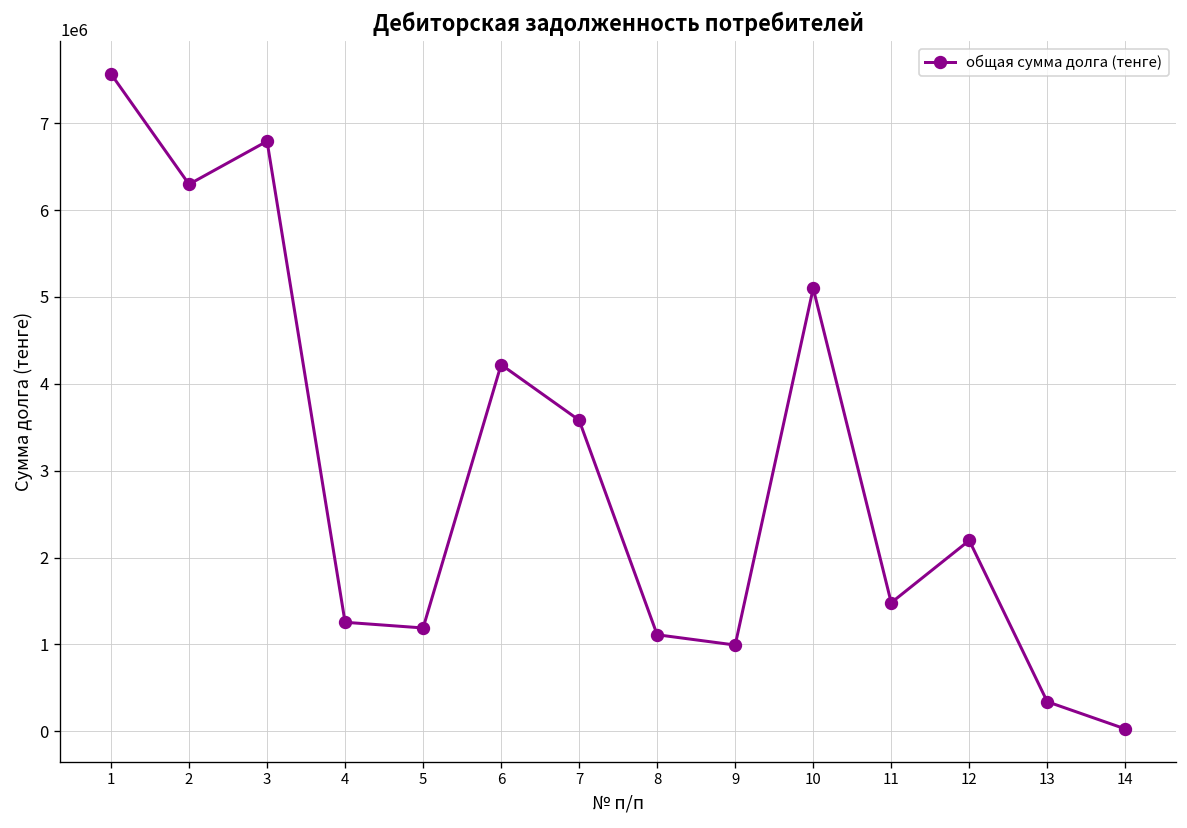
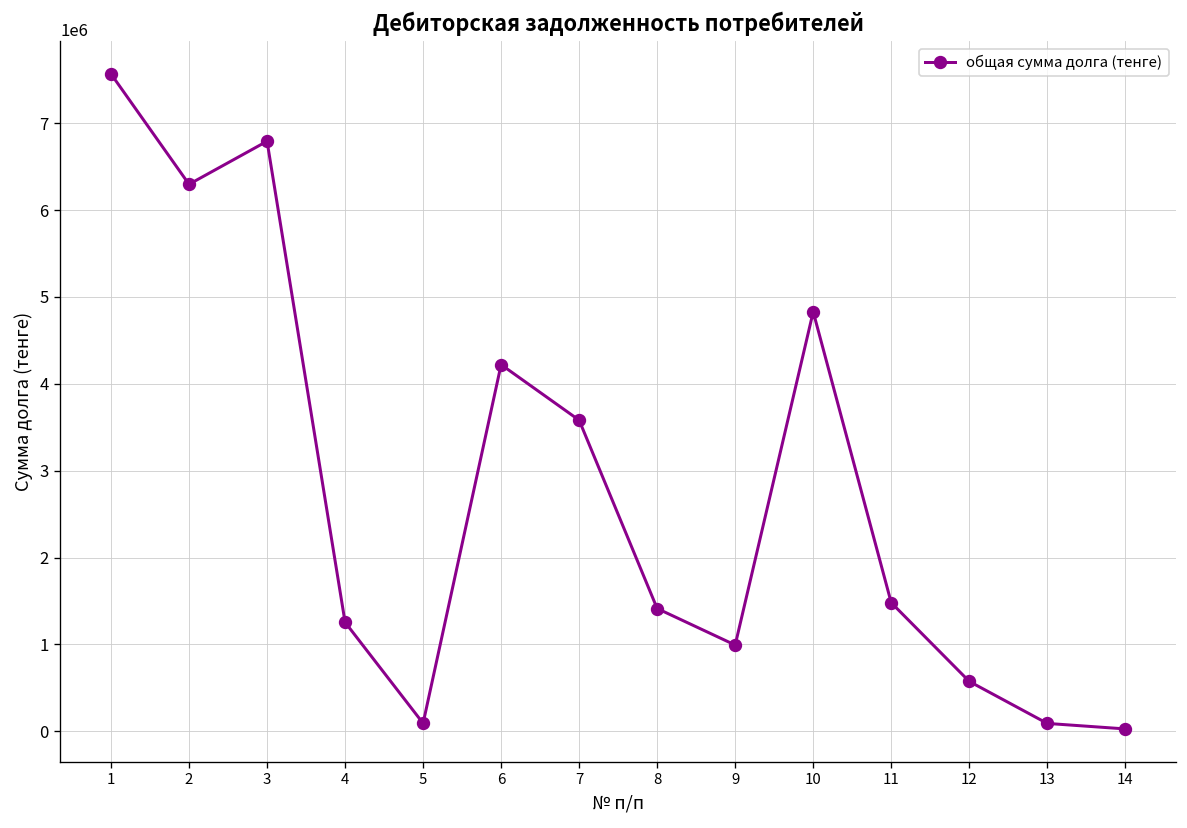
5: 1200000 -> 100000
8: 1100000 -> 1400000
10: 5100000 -> 4800000
12: 2200000 -> 600000
13: 300000 -> 100000
